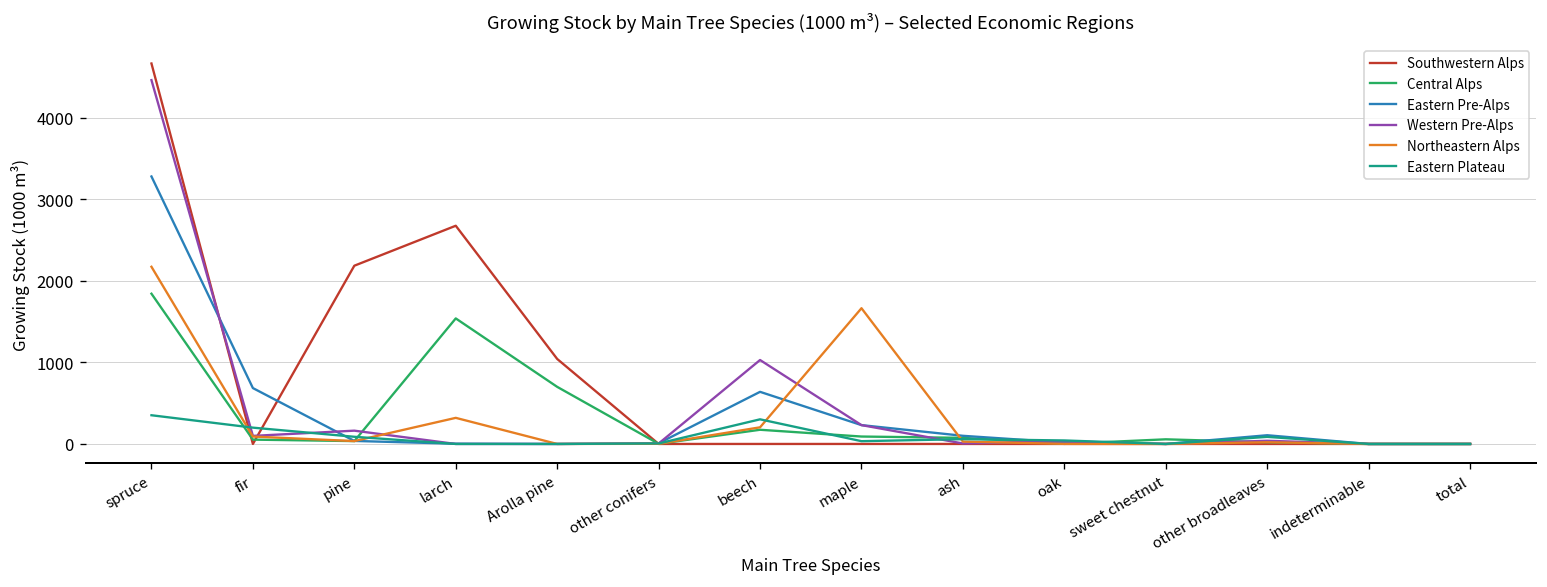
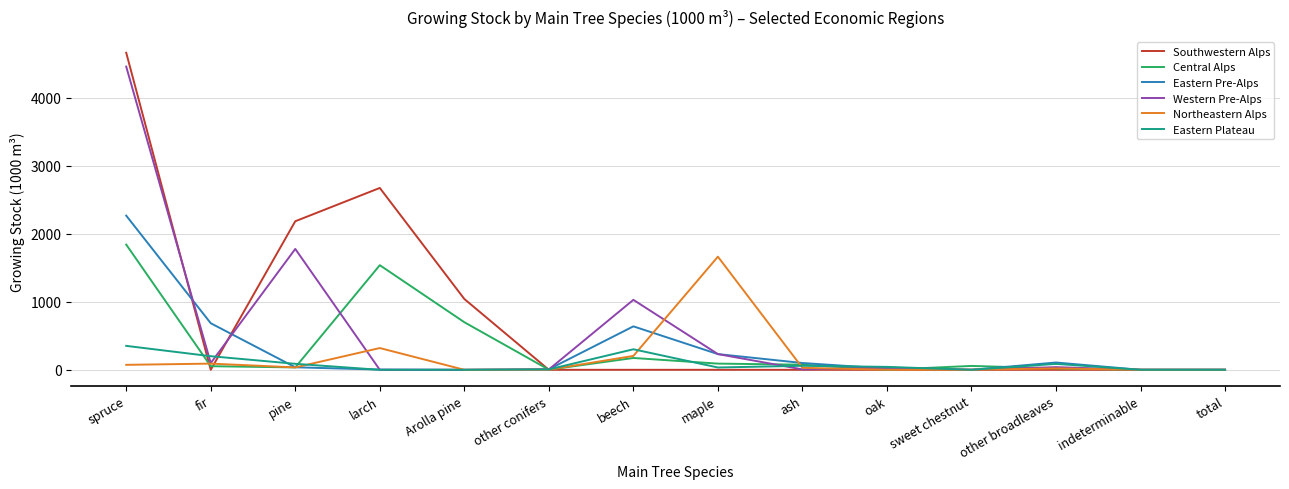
Eastern Pre-Alps, spruce: 3300 -> 2300
Northeastern Alps, spruce: 2200 -> 100
Western Pre-Alps, pine: 200 -> 1800
